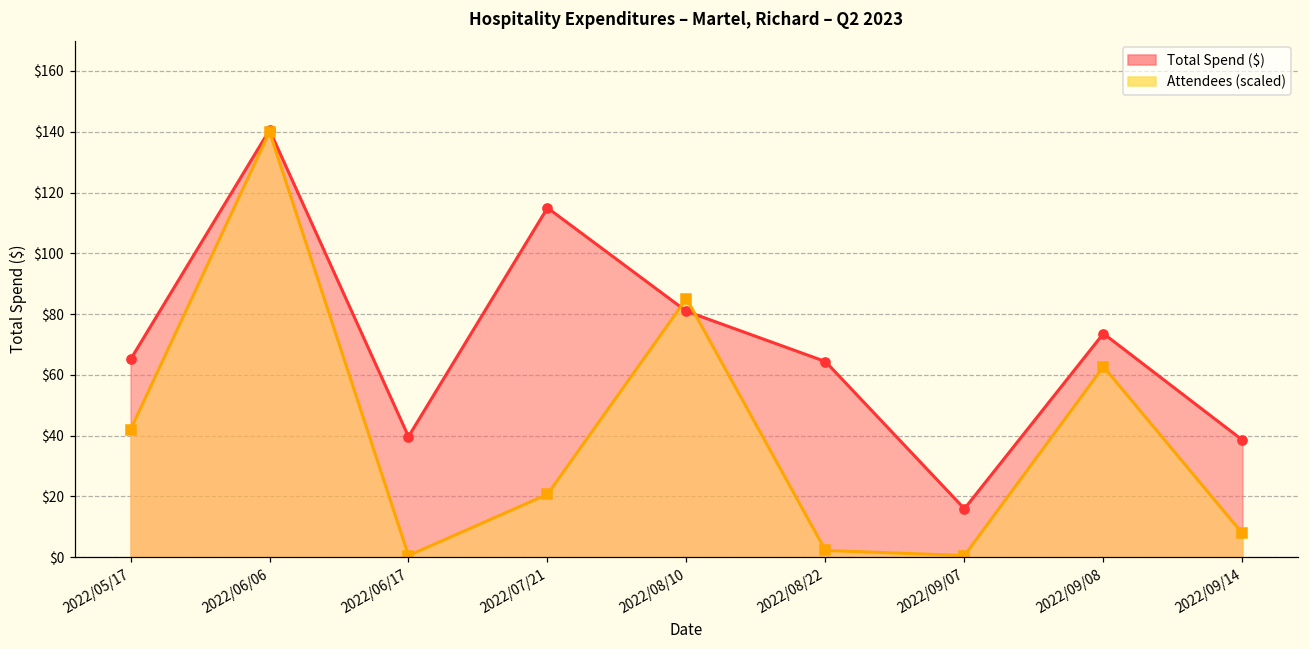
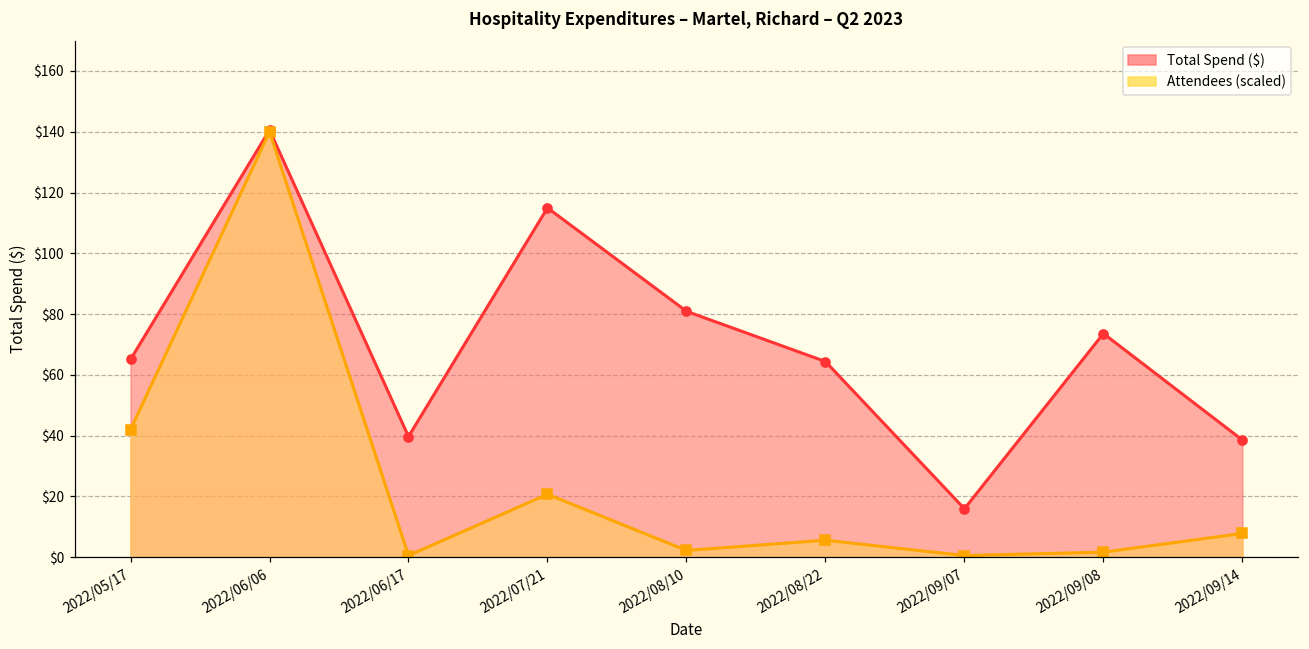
Attendees (scaled), 2022/08/10: $85 -> $2
Attendees (scaled), 2022/08/22: $2 -> $6
Attendees (scaled), 2022/09/08: $63 -> $2
